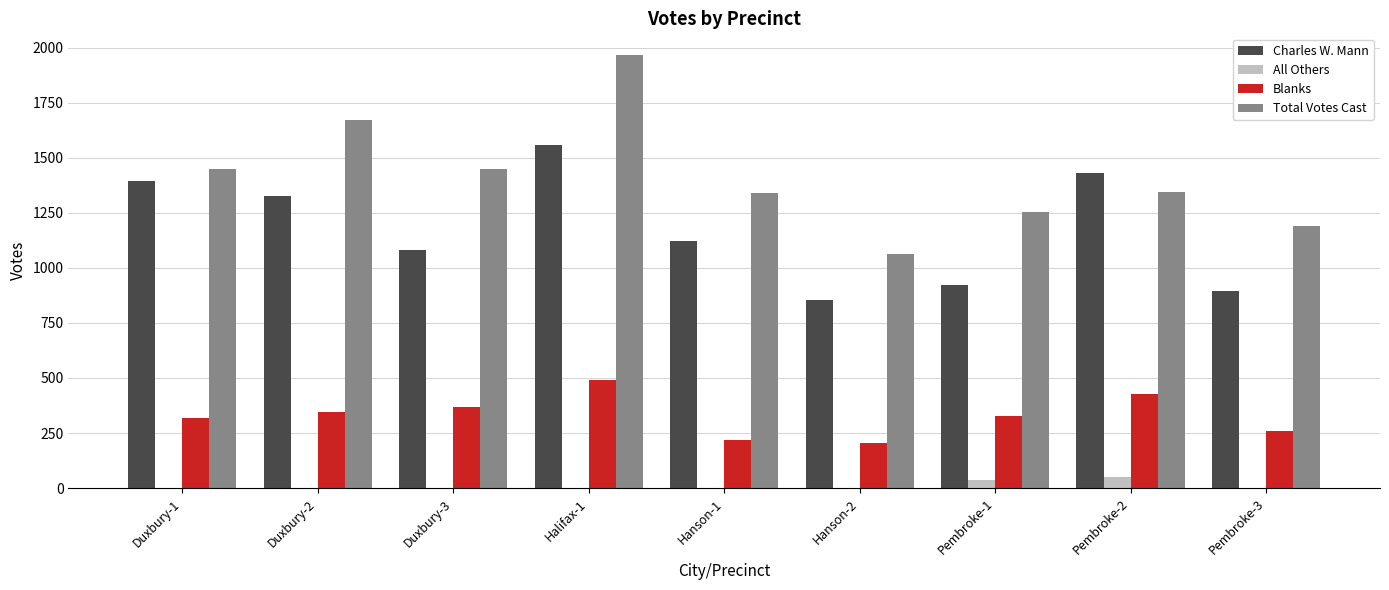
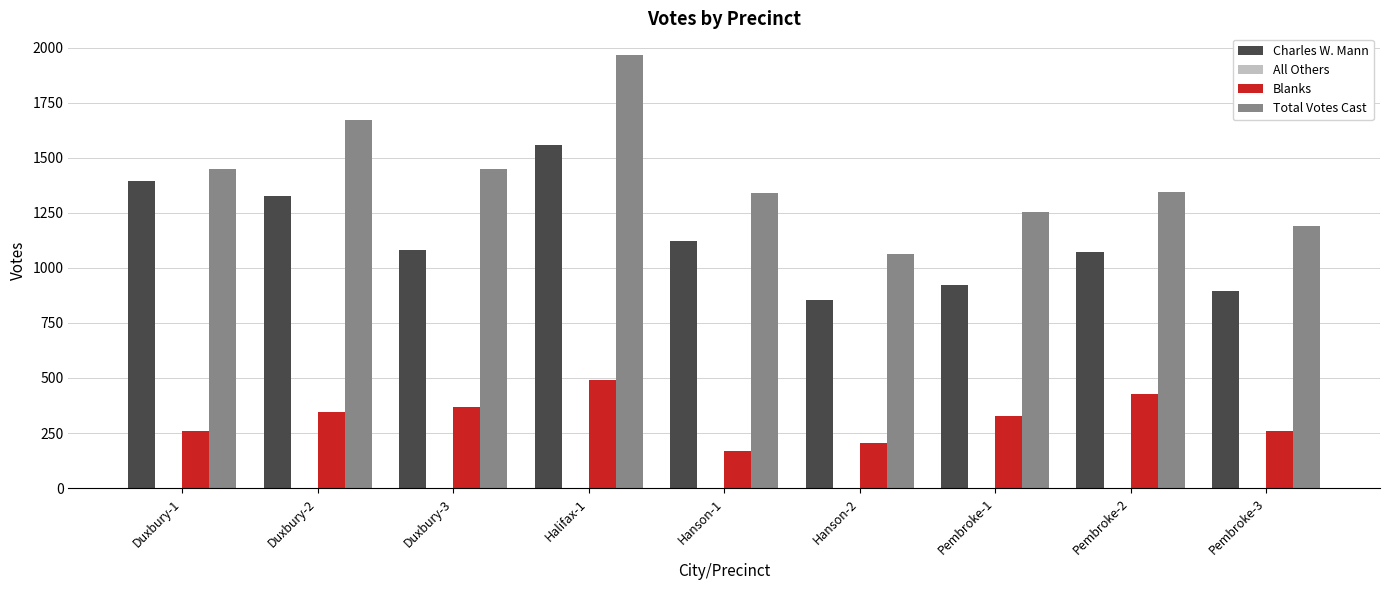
Blanks, Duxbury-1: 320 -> 260
Blanks, Hanson-1: 220 -> 170
All Others, Pembroke-1: 40 -> 0
Charles W. Mann, Pembroke-2: 1430 -> 1070
All Others, Pembroke-2: 50 -> 0
